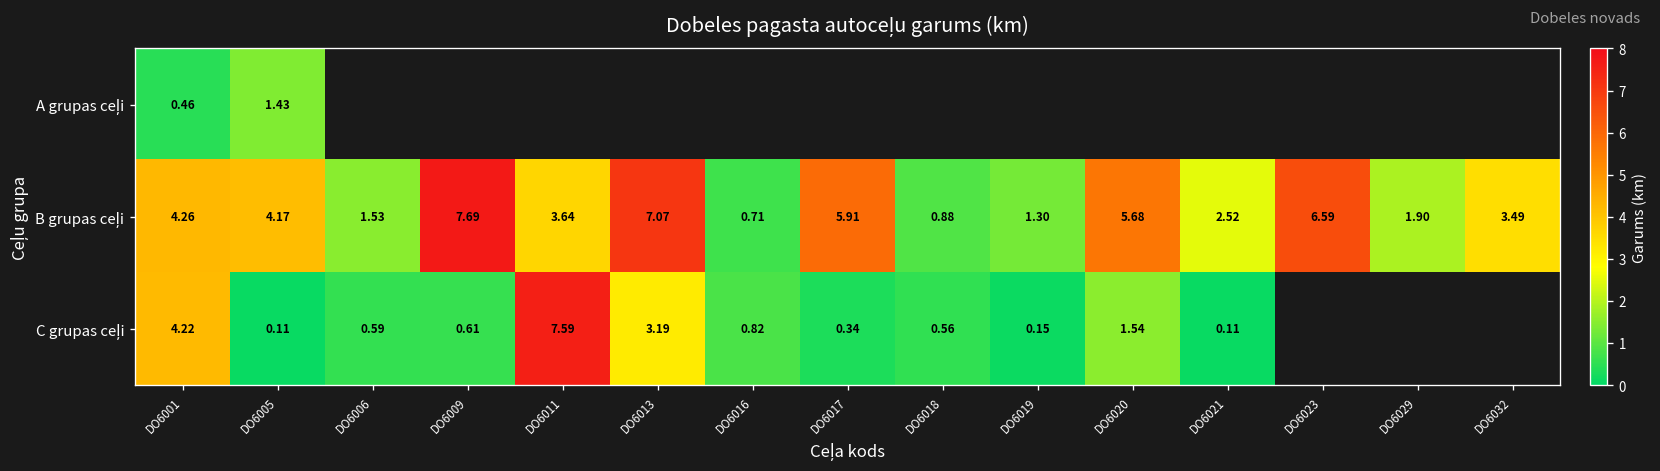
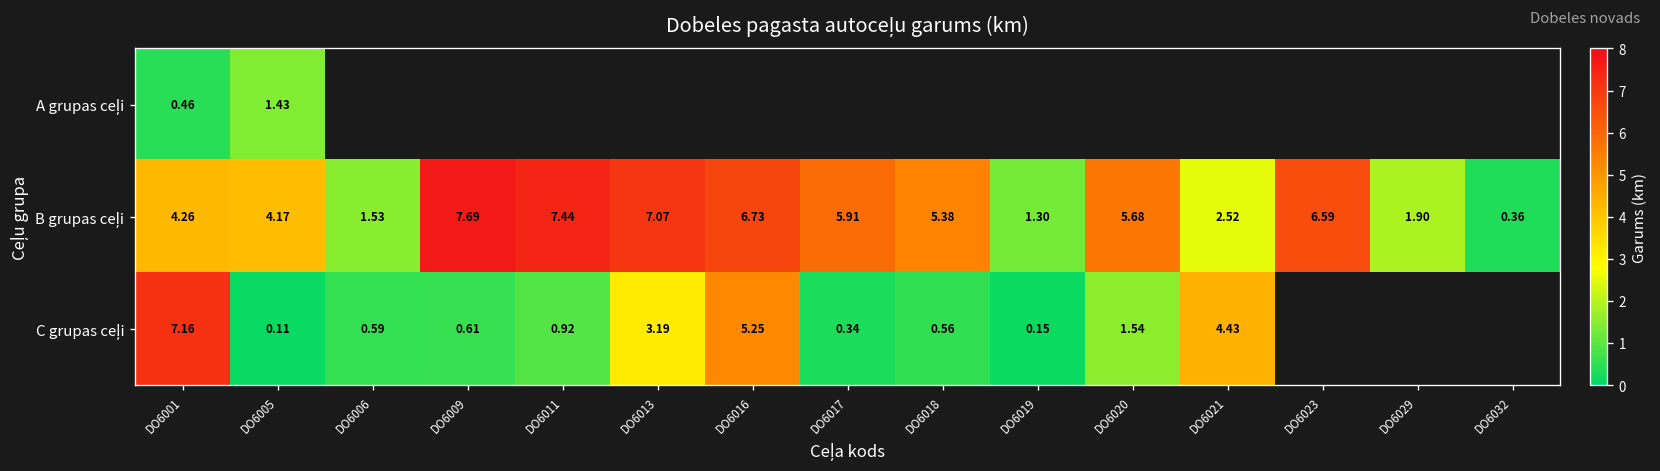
B grupas ceļi, DO6011: 3.64 -> 7.44
B grupas ceļi, DO6016: 0.71 -> 6.73
B grupas ceļi, DO6018: 0.88 -> 5.38
B grupas ceļi, DO6032: 3.49 -> 0.36
C grupas ceļi, DO6001: 4.22 -> 7.16
C grupas ceļi, DO6011: 7.59 -> 0.92
C grupas ceļi, DO6016: 0.82 -> 5.25
C grupas ceļi, DO6021: 0.11 -> 4.43
